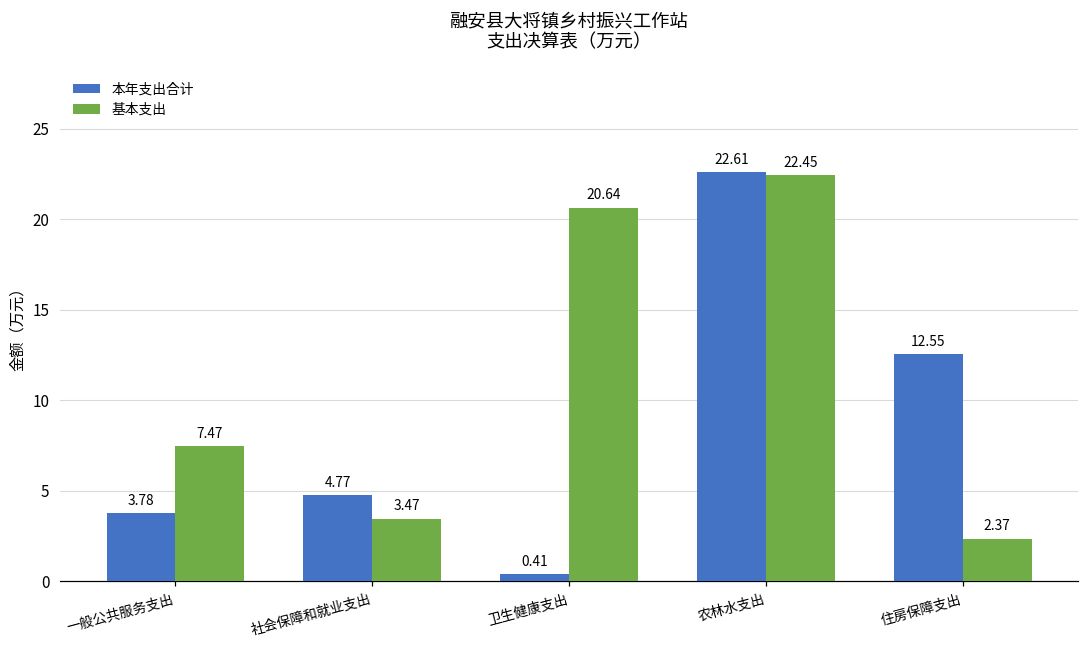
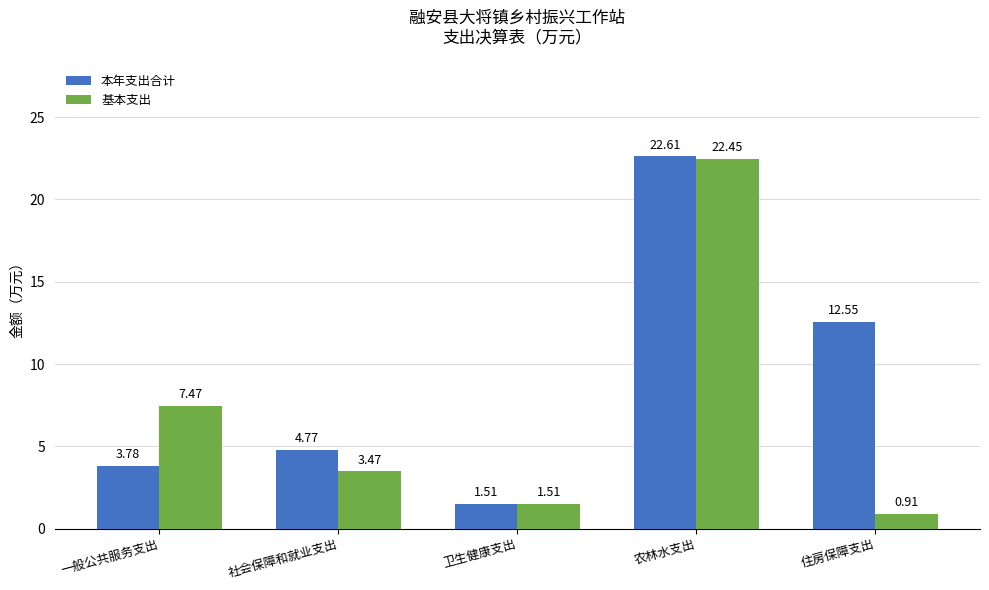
本年支出合计, 卫生健康支出: 0.41 -> 1.51
基本支出, 卫生健康支出: 20.64 -> 1.51
基本支出, 住房保障支出: 2.37 -> 0.91
